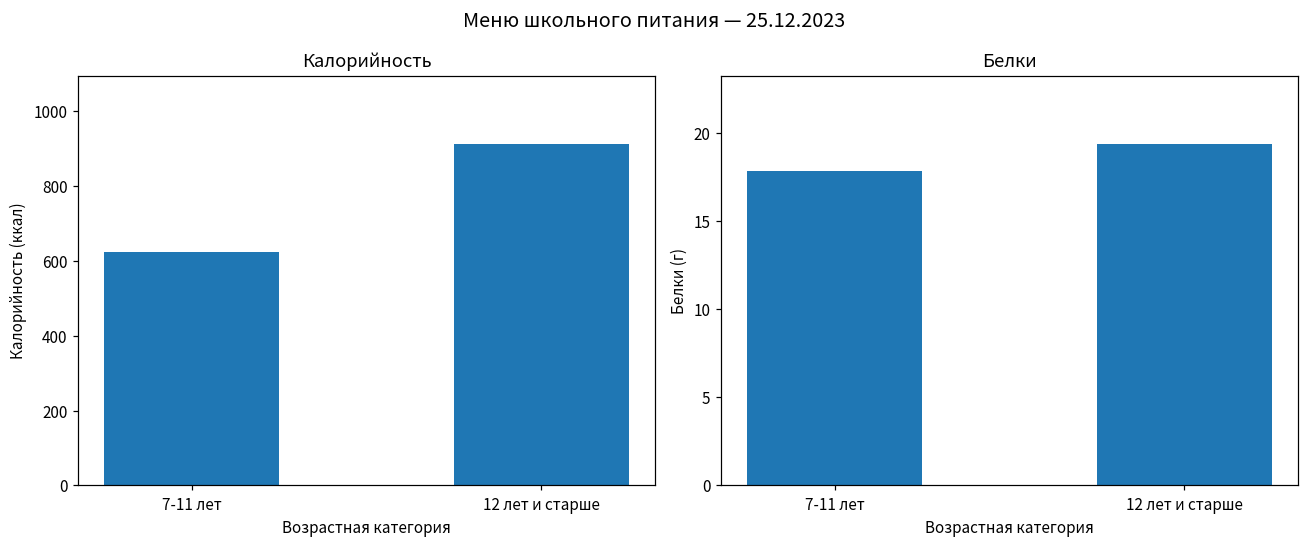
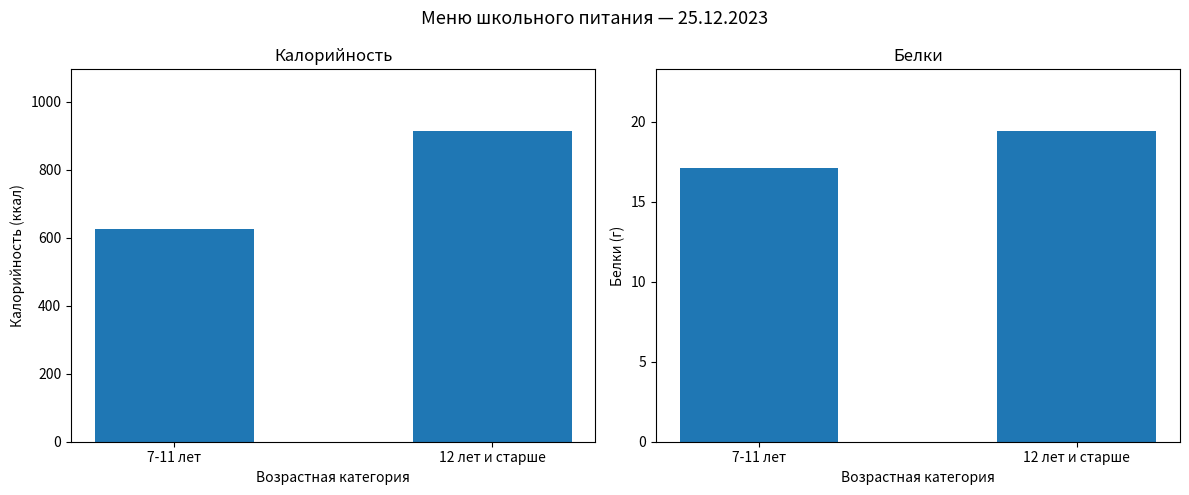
Белки, 7-11 лет: 17.9 -> 17.1
